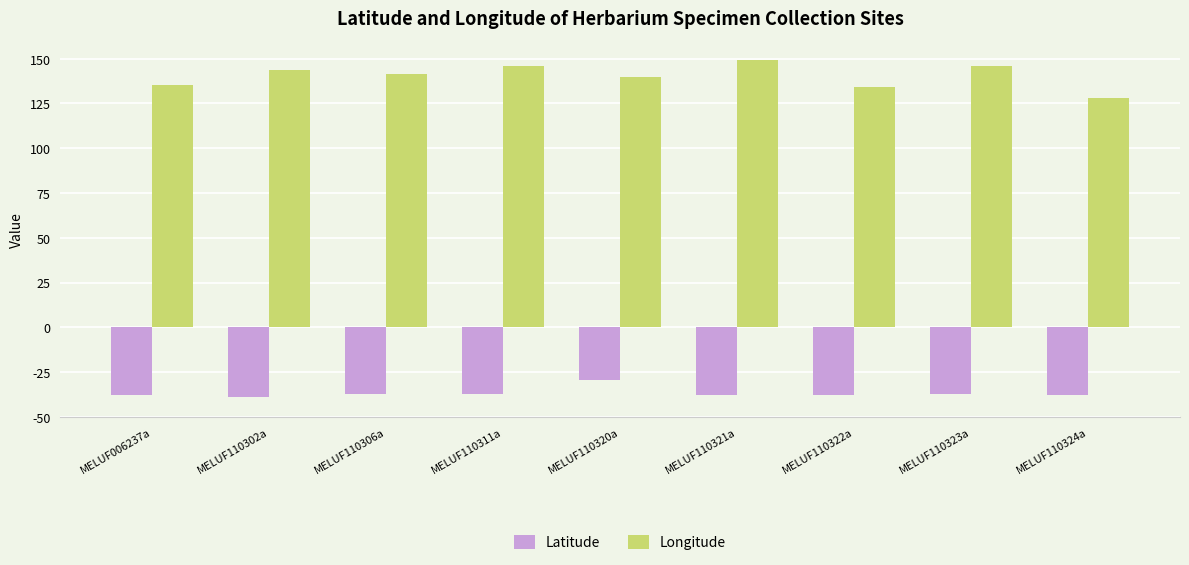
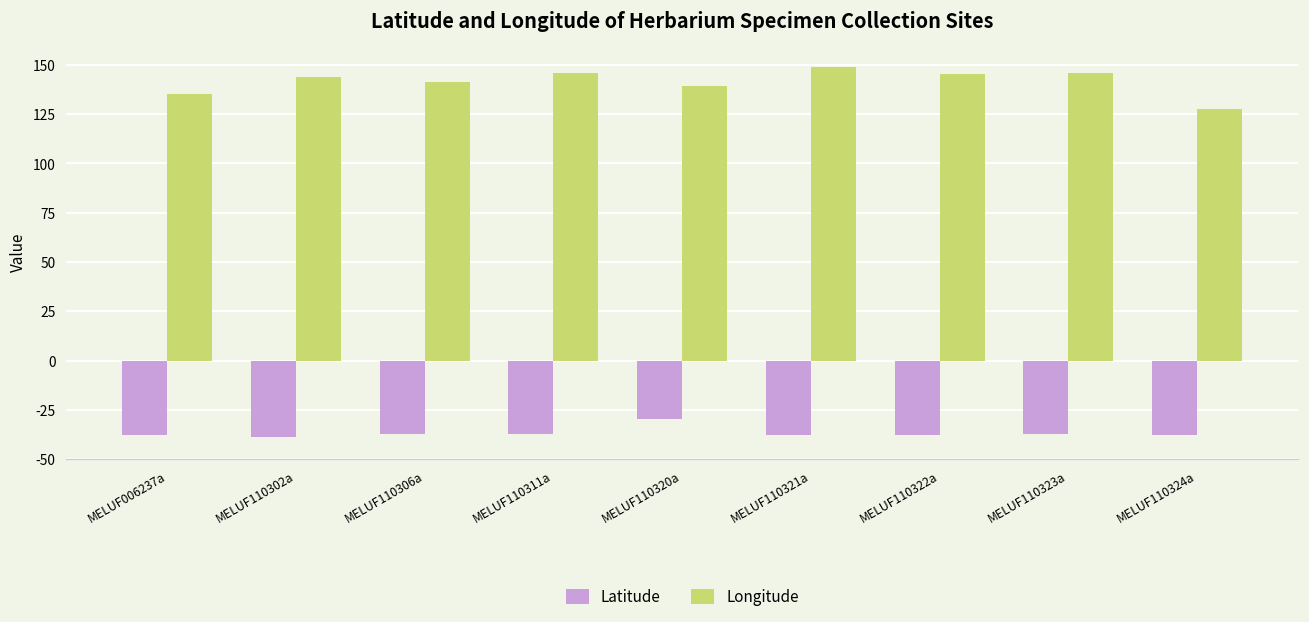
Longitude, MELUF110322a: 134 -> 145
